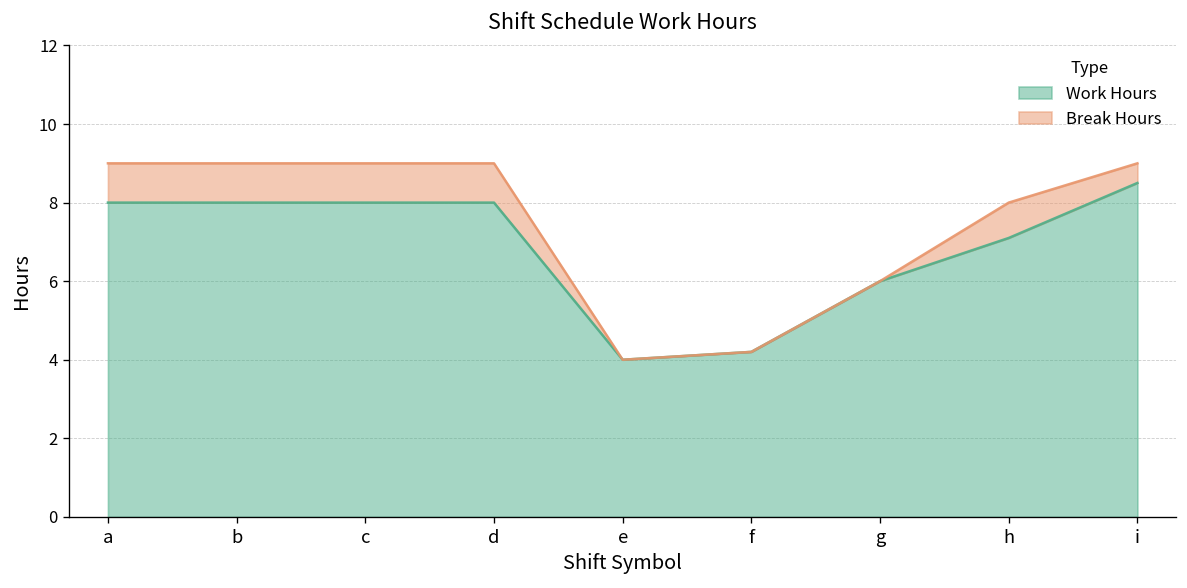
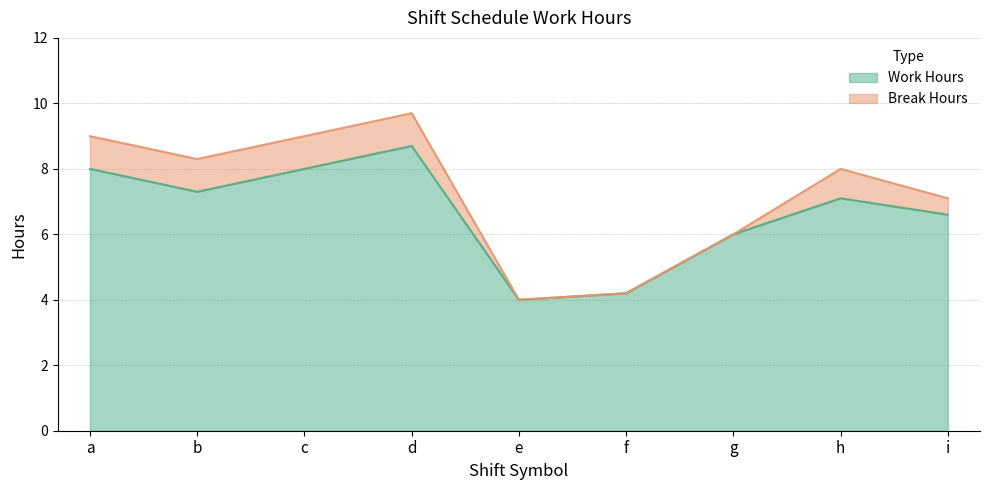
Work Hours, b: 8.0 -> 7.3
Work Hours, d: 8.0 -> 8.7
Work Hours, i: 8.5 -> 6.6
